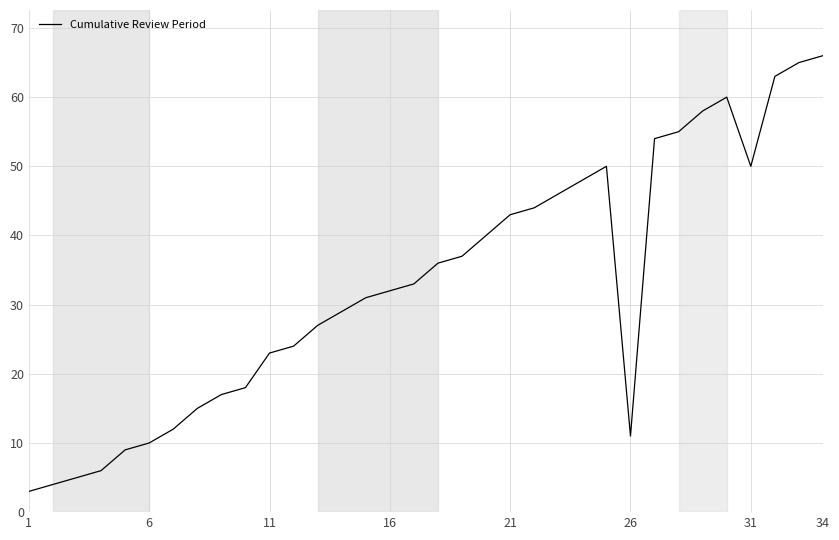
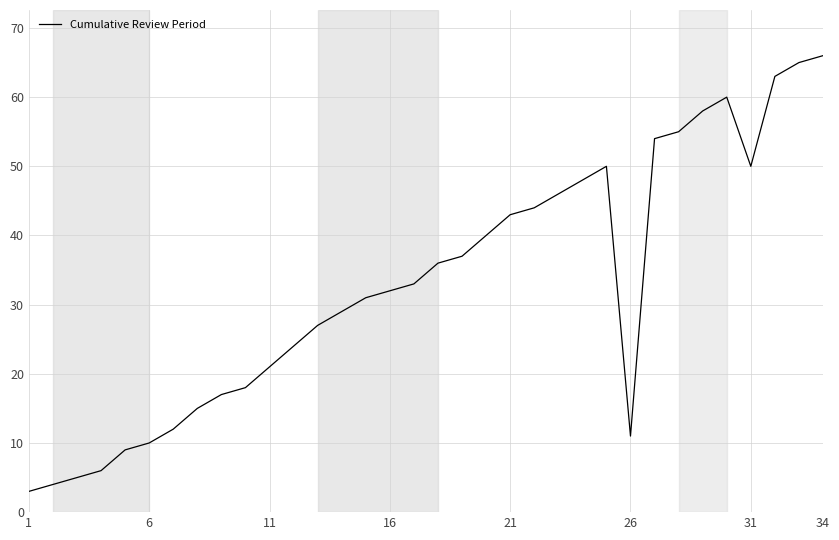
11: 23 -> 21
